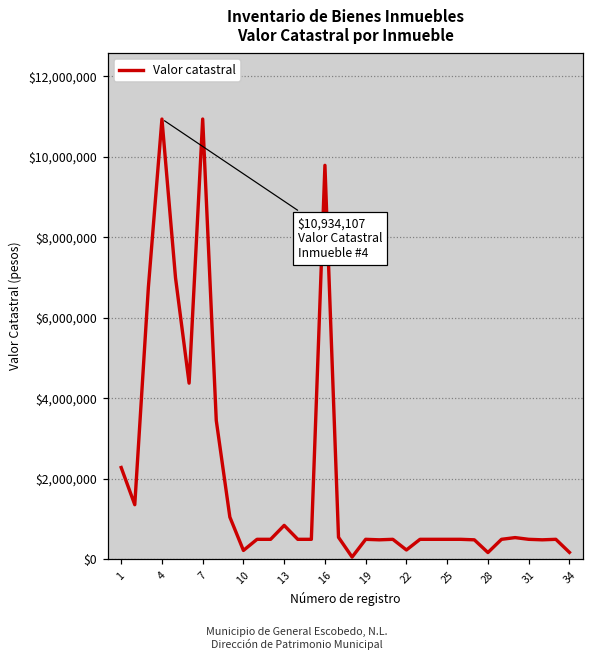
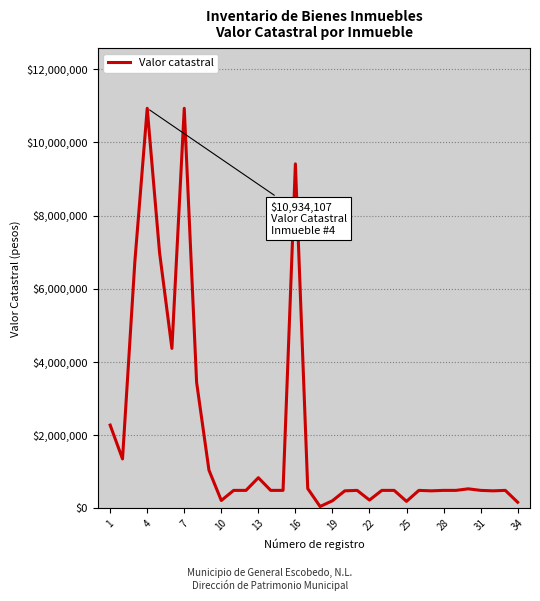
16: $9,800,000 -> $9,400,000
19: $500,000 -> $200,000
25: $500,000 -> $200,000
28: $200,000 -> $500,000
